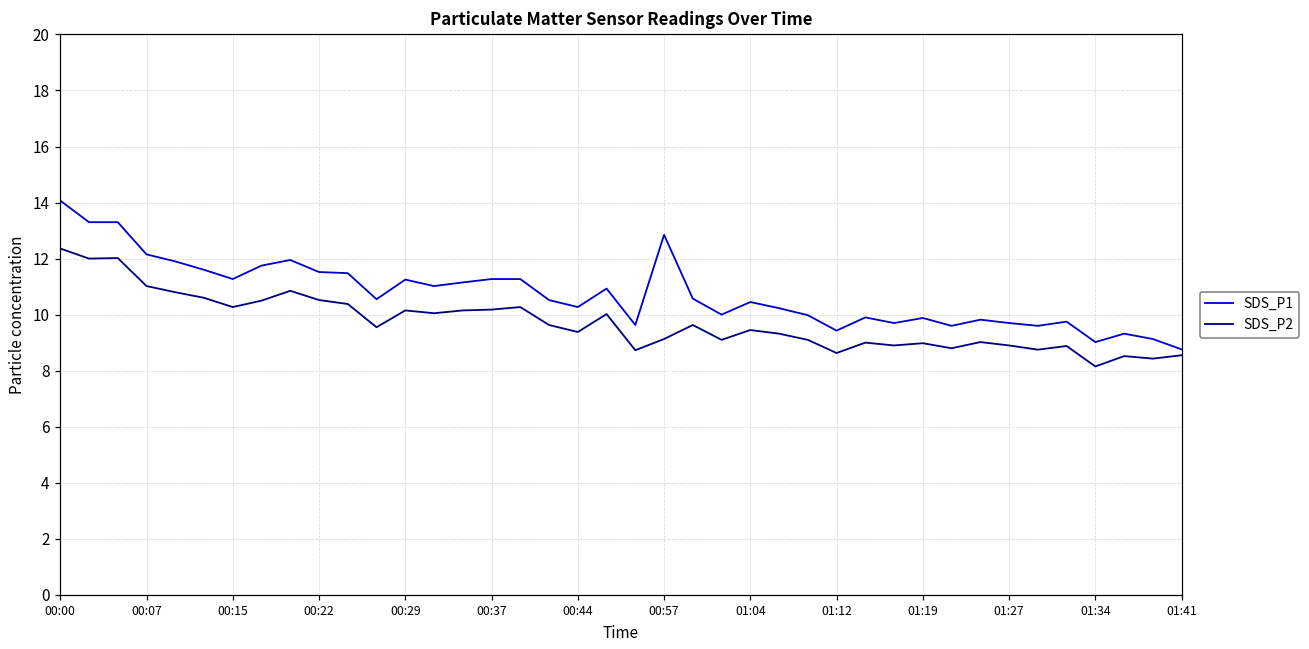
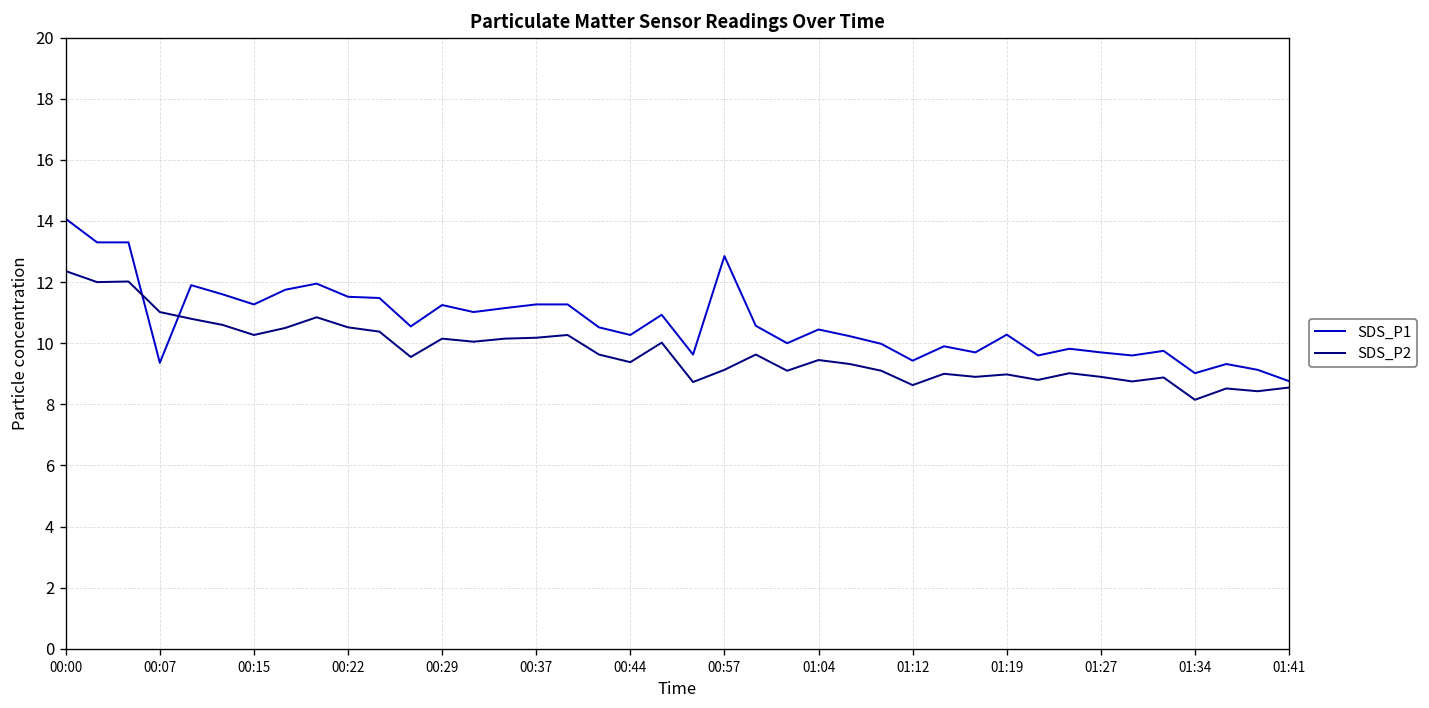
SDS_P1, 00:07: 12.2 -> 9.4
SDS_P1, 01:19: 9.9 -> 10.3
